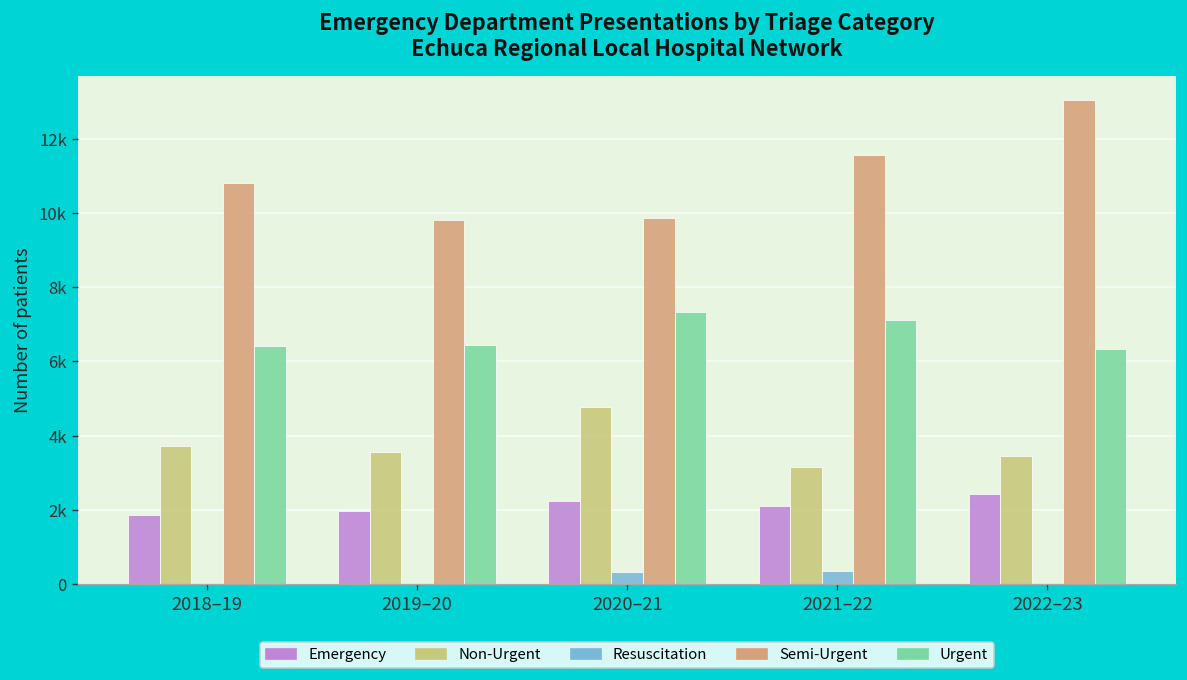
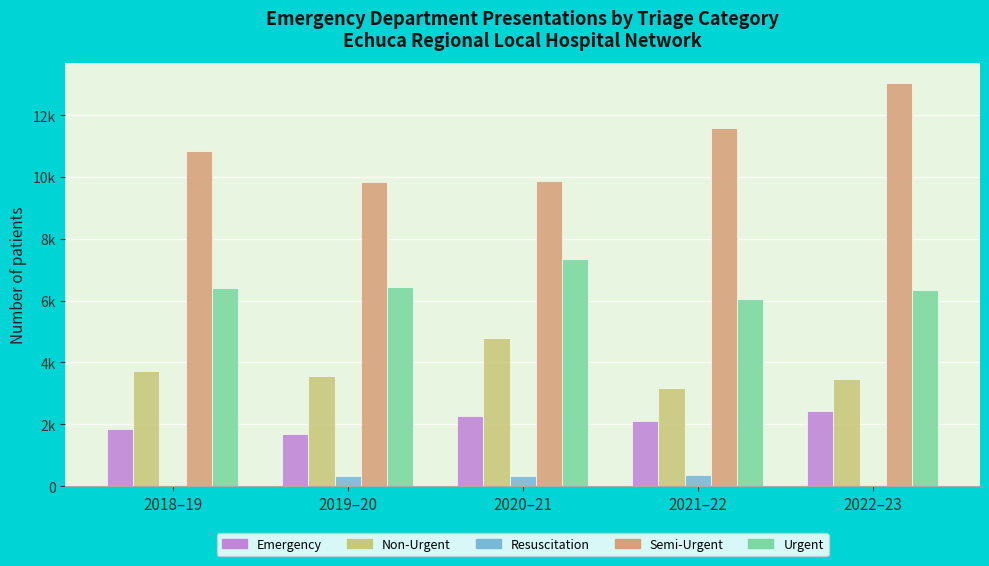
Emergency, 2019–20: 2000 -> 1700
Resuscitation, 2019–20: 0 -> 300
Urgent, 2021–22: 7100 -> 6100
